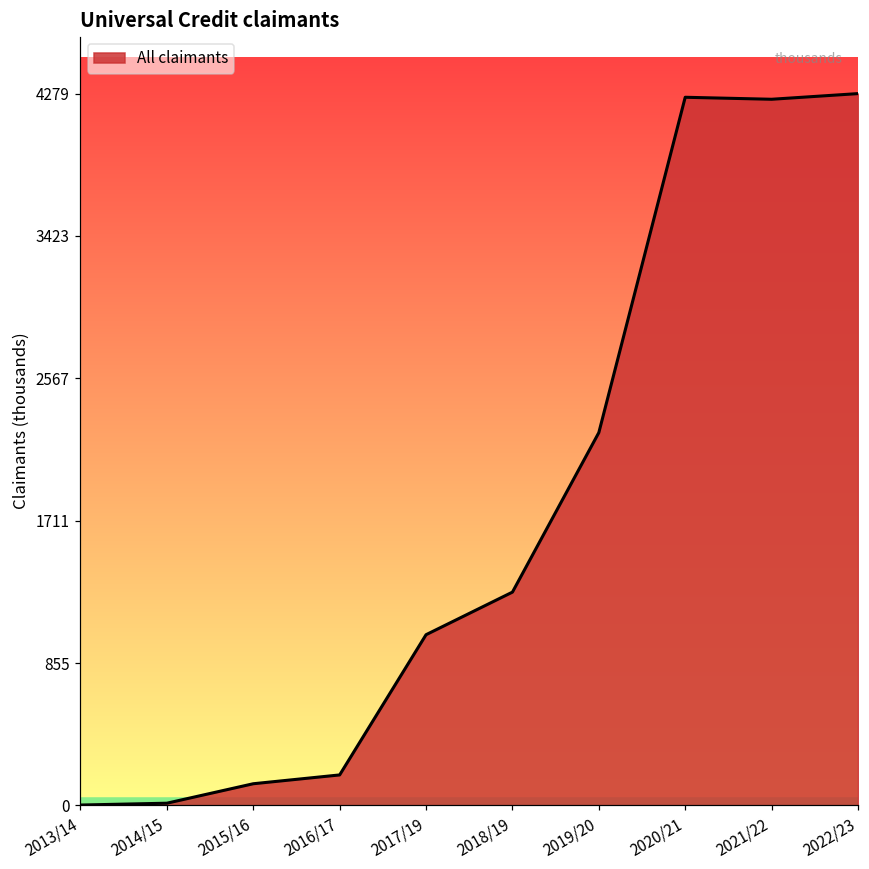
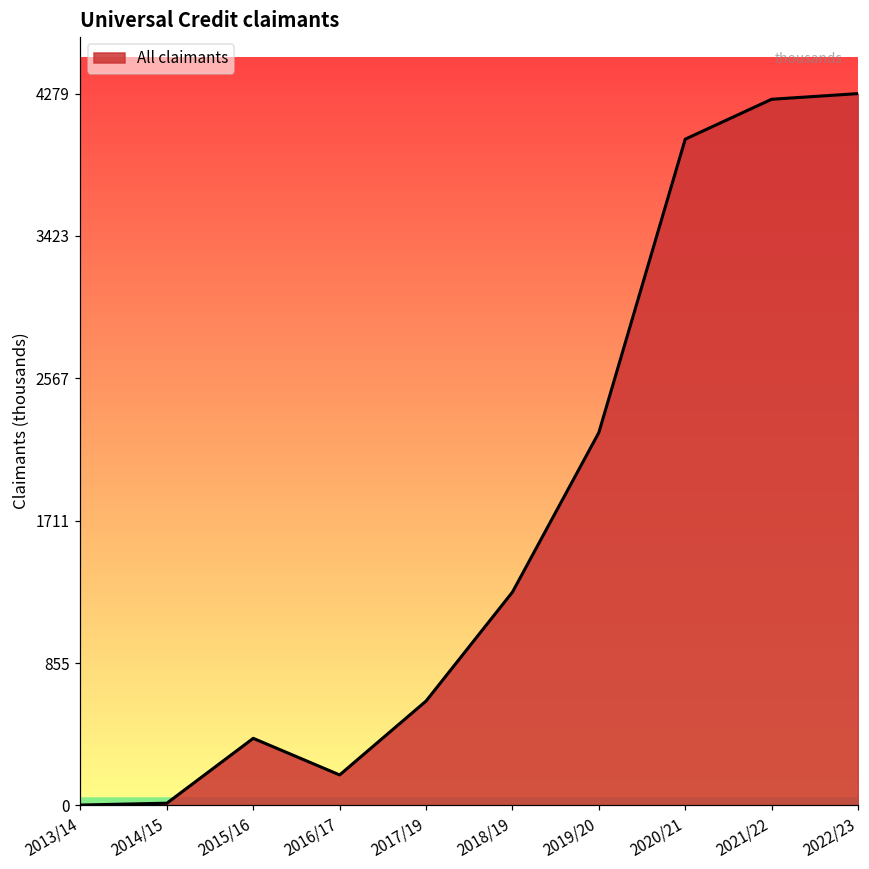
2015/16: 130 -> 400
2017/19: 1030 -> 630
2020/21: 4260 -> 4010
